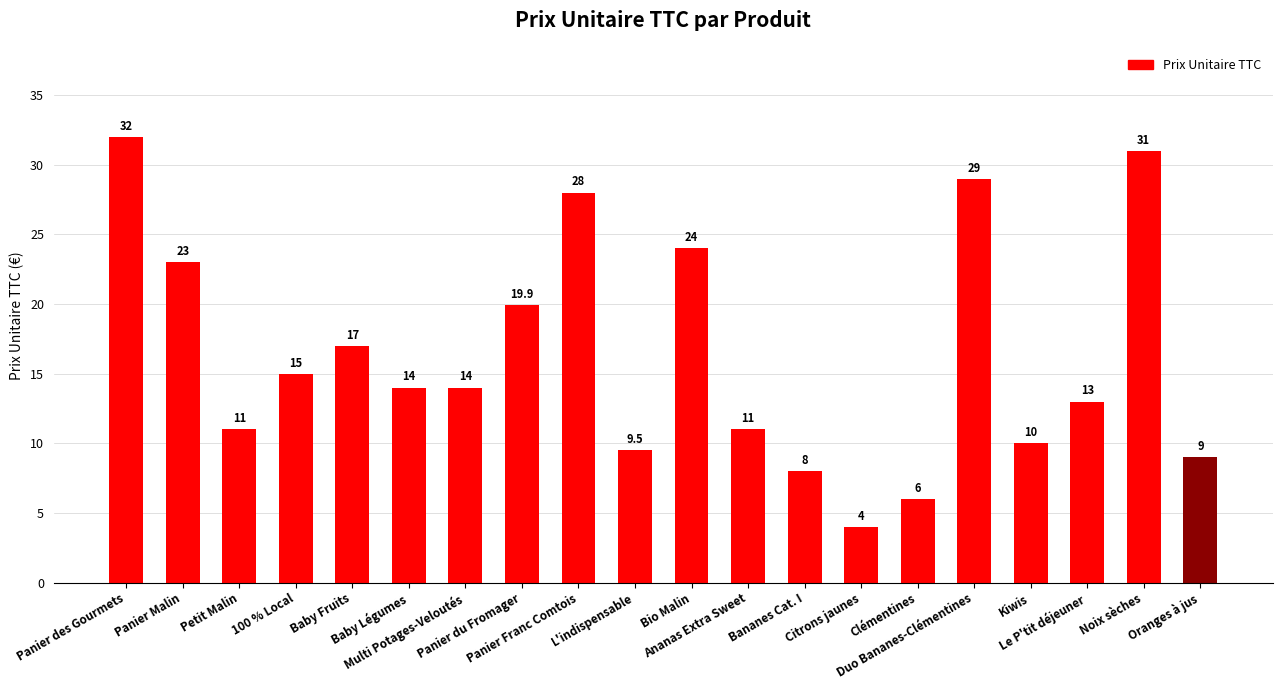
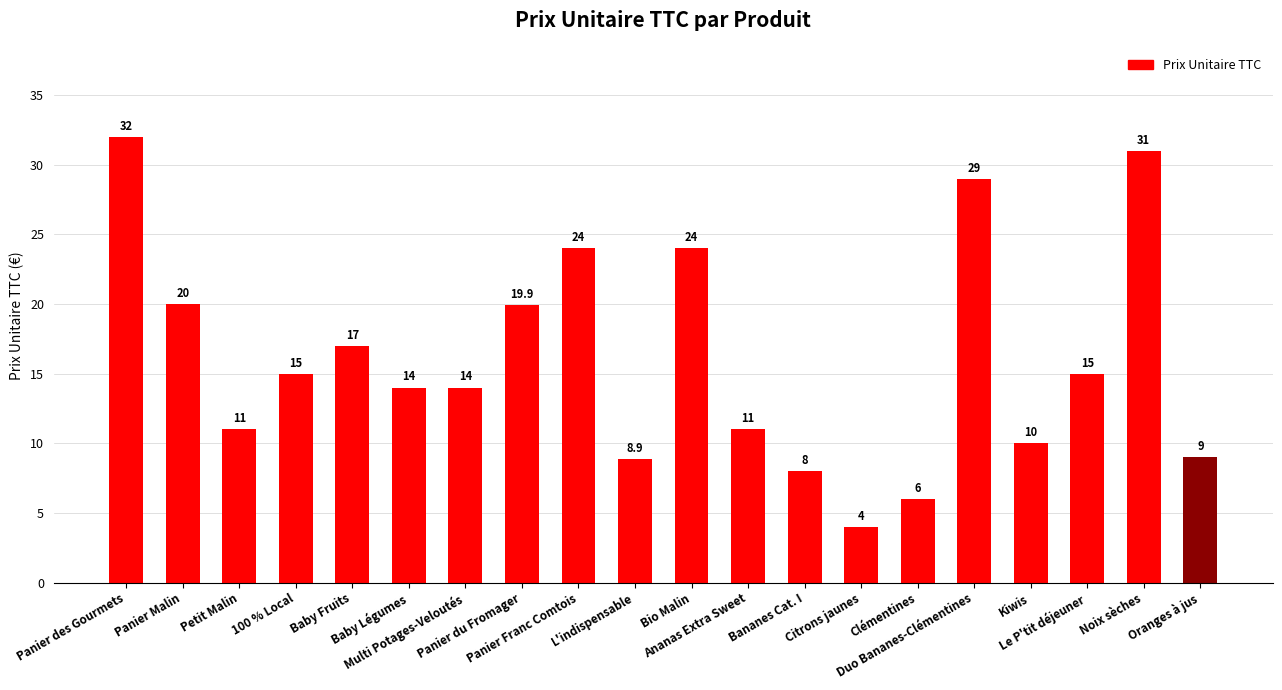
Panier Malin: 23 -> 20
Panier Franc Comtois: 28 -> 24
L'indispensable: 9.5 -> 8.9
Le P'tit déjeuner: 13 -> 15
